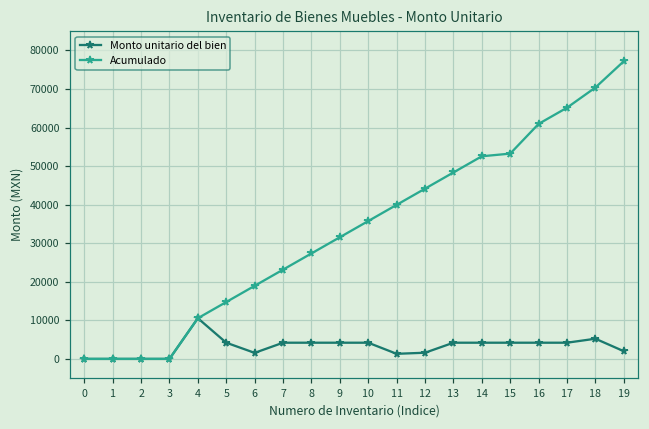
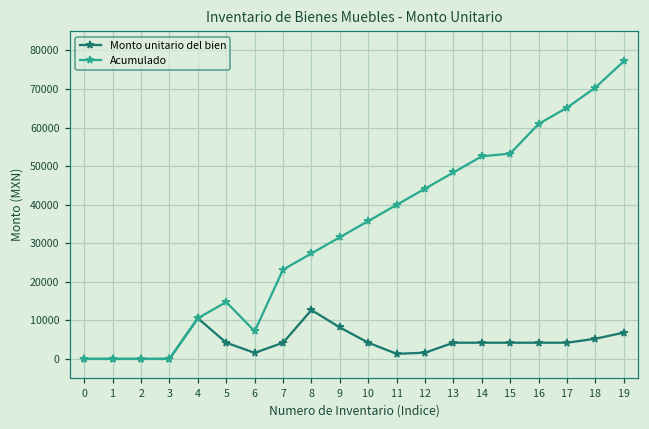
Acumulado, 6: 19000 -> 7000
Monto unitario del bien, 8: 4000 -> 13000
Monto unitario del bien, 9: 4000 -> 8000
Monto unitario del bien, 19: 2000 -> 7000
